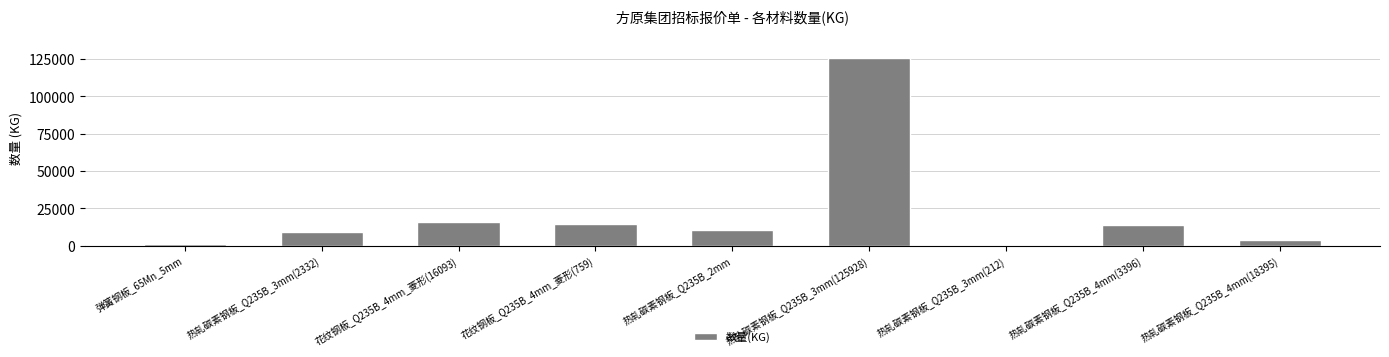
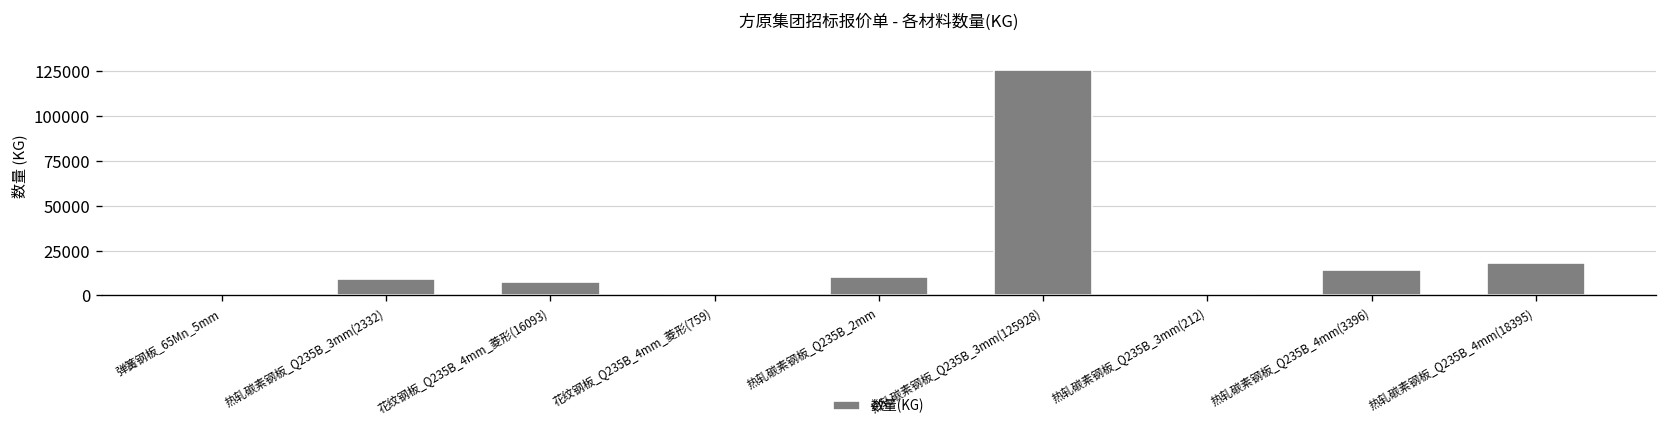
花纹钢板_Q235B_4mm_菱形(16093): 16000 -> 8000
花纹钢板_Q235B_4mm_菱形(759): 14000 -> 1000
热轧碳素钢板_Q235B_4mm(18395): 4000 -> 18000
